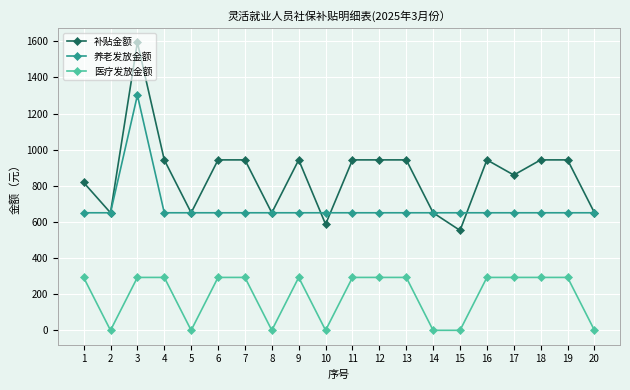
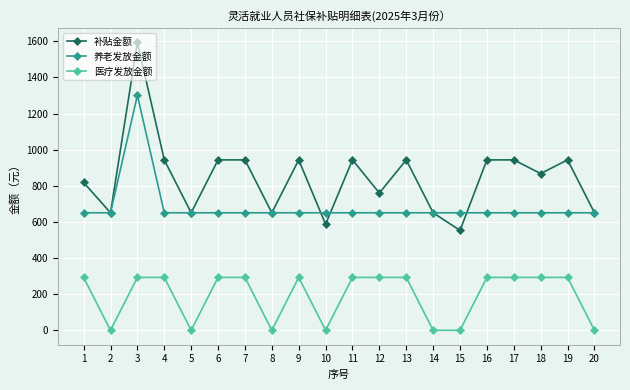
补贴金额, 12: 940 -> 760
补贴金额, 17: 860 -> 940
补贴金额, 18: 940 -> 870
